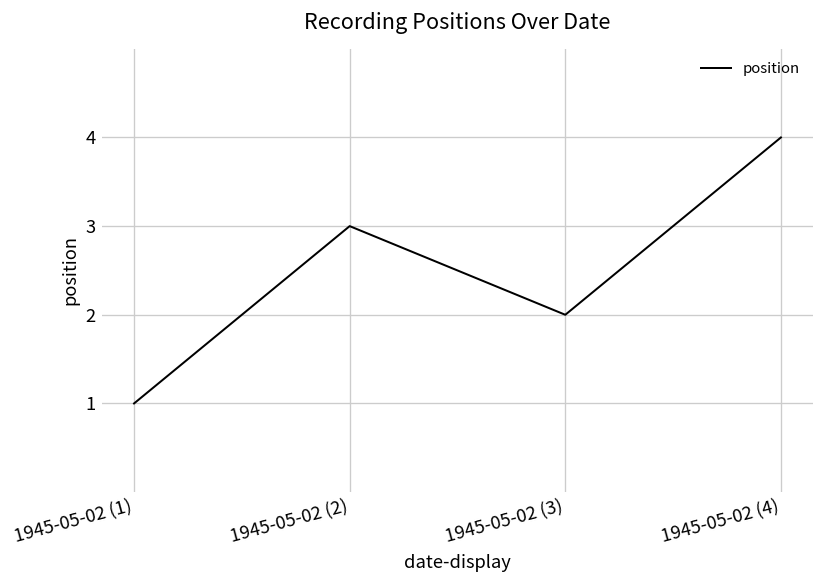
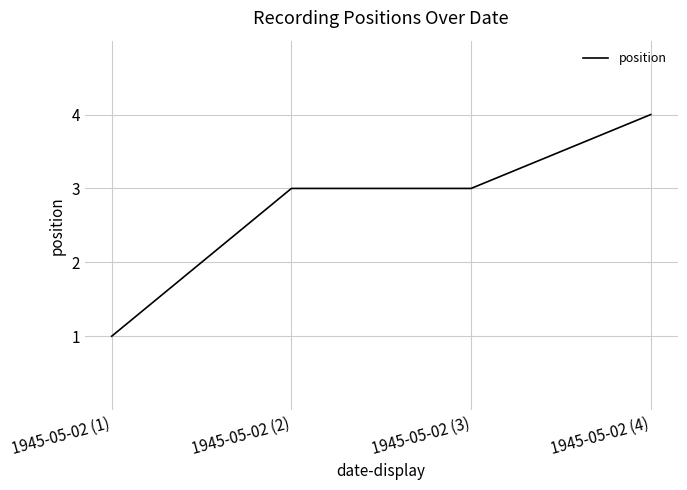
1945-05-02 (3): 2 -> 3
